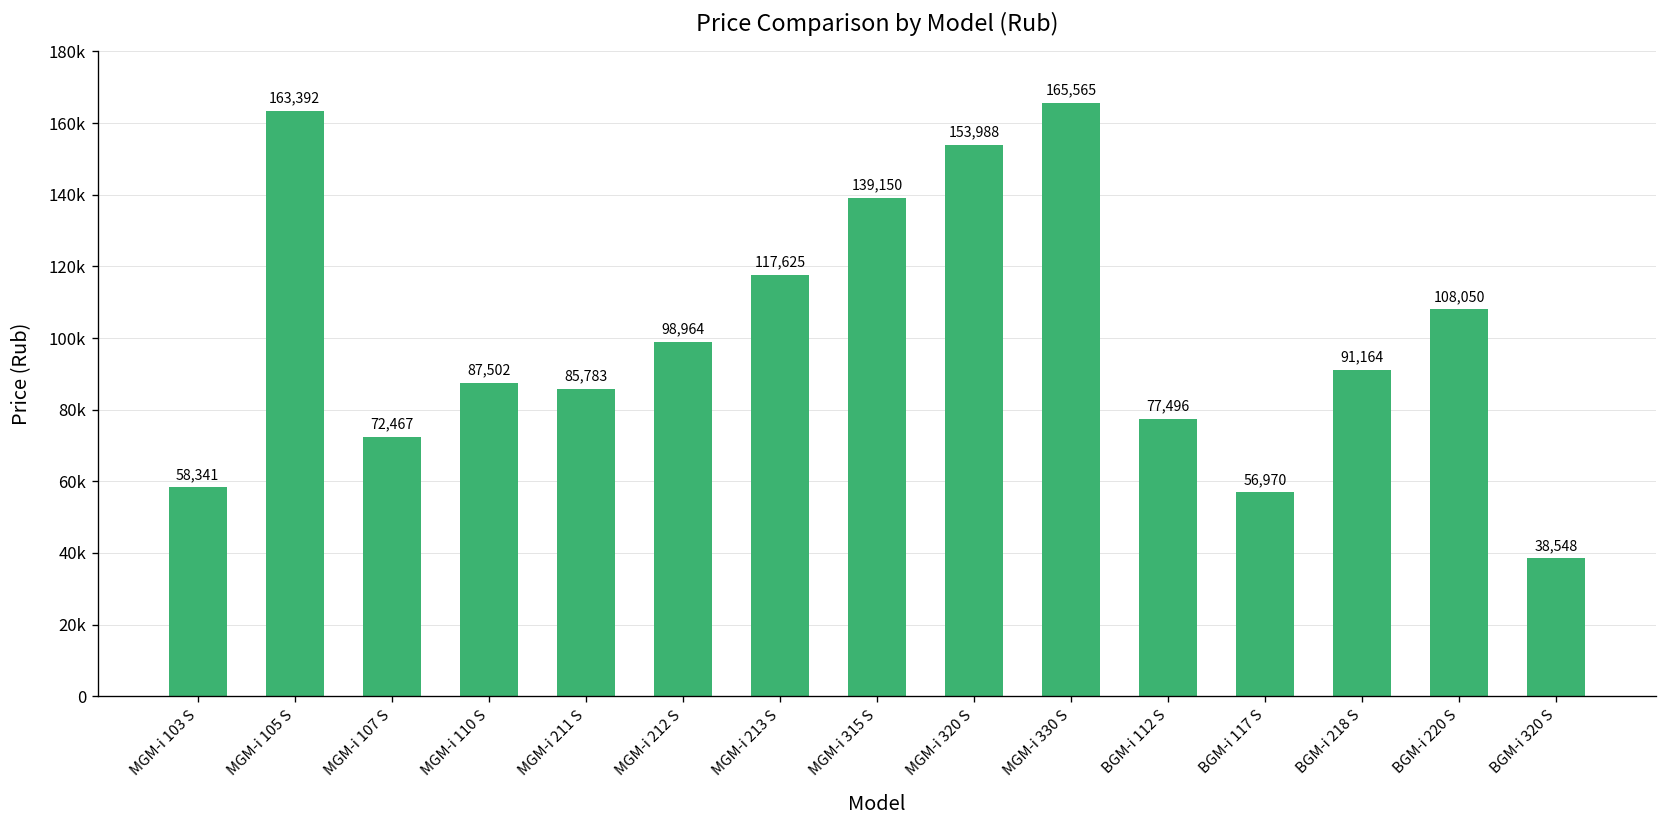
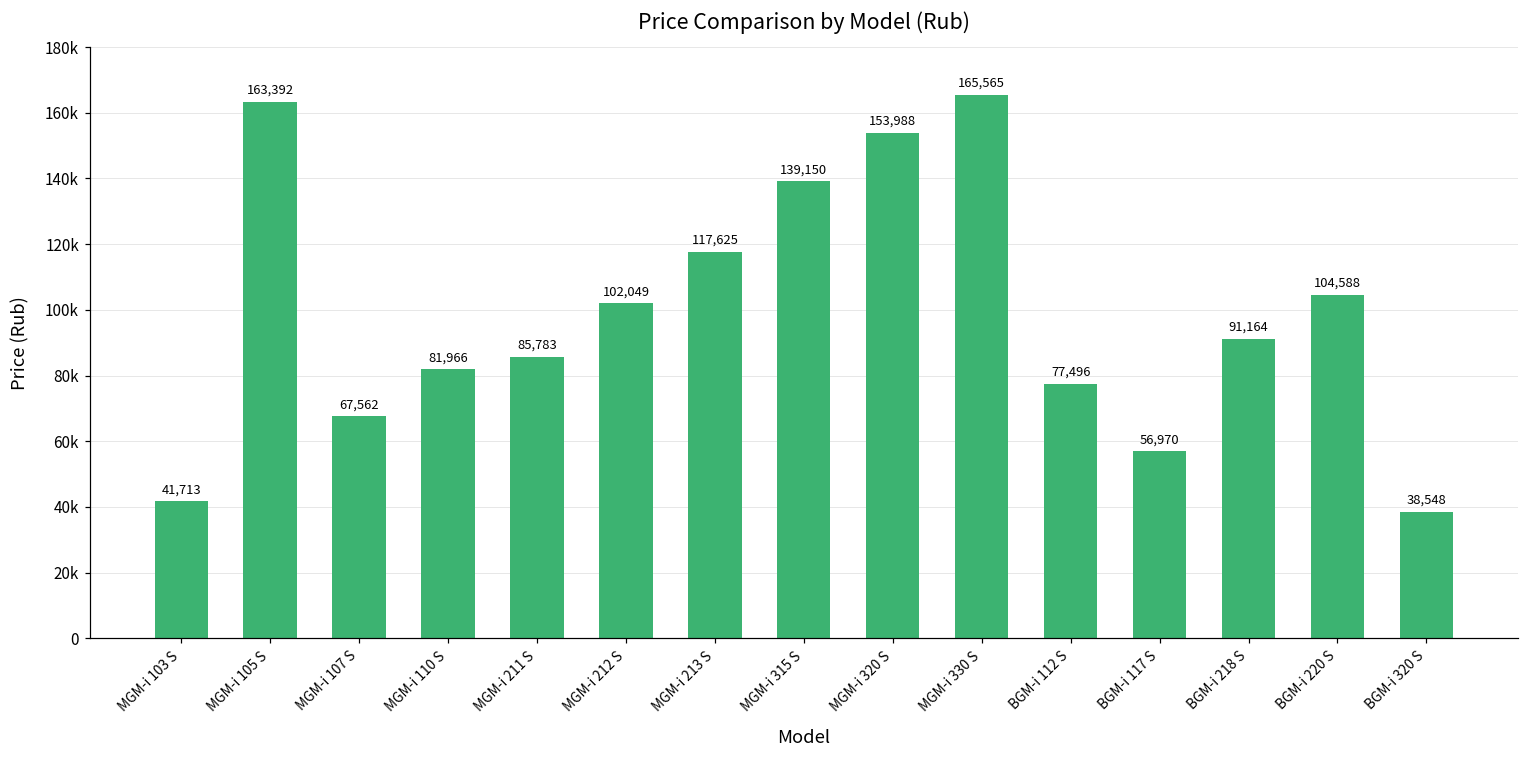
MGM-i 103 S: 58,341 -> 41,713
MGM-i 107 S: 72,467 -> 67,562
MGM-i 110 S: 87,502 -> 81,966
MGM-i 212 S: 98,964 -> 102,049
BGM-i 220 S: 108,050 -> 104,588
